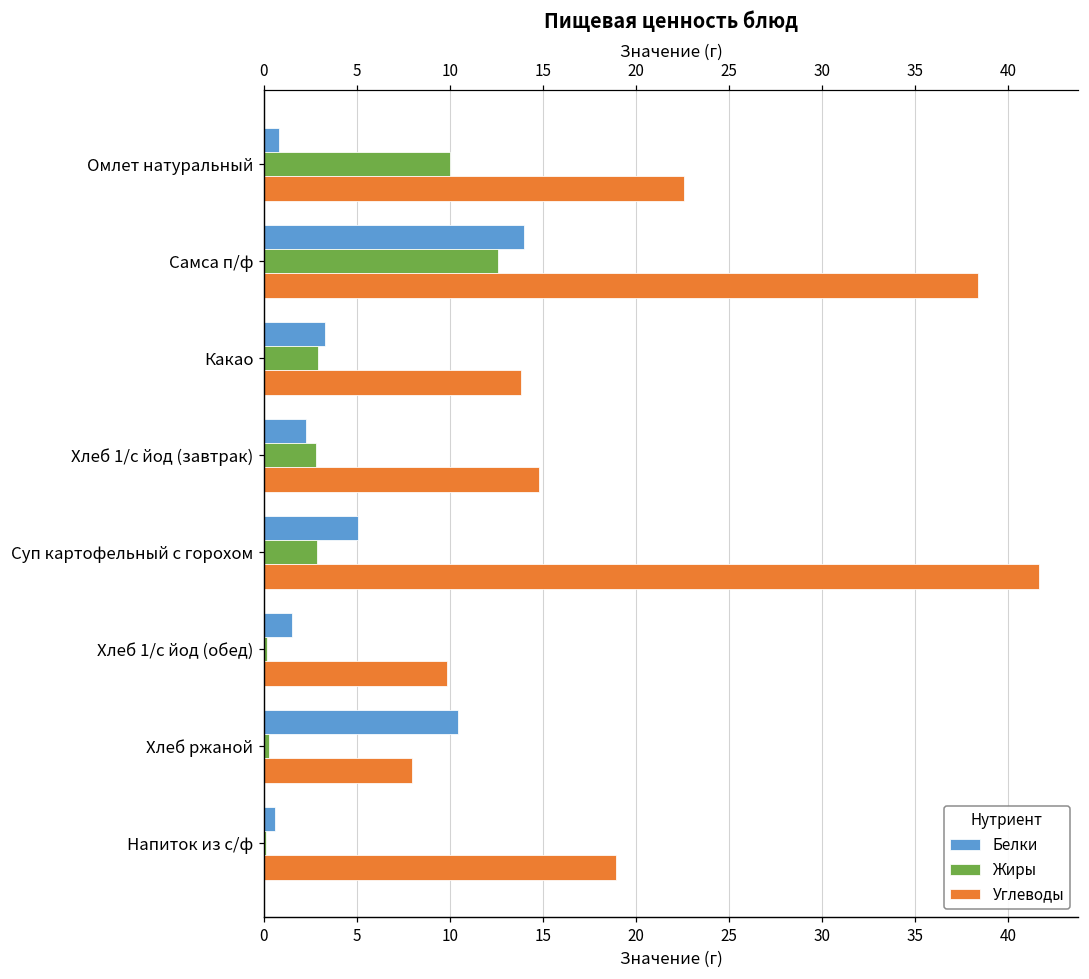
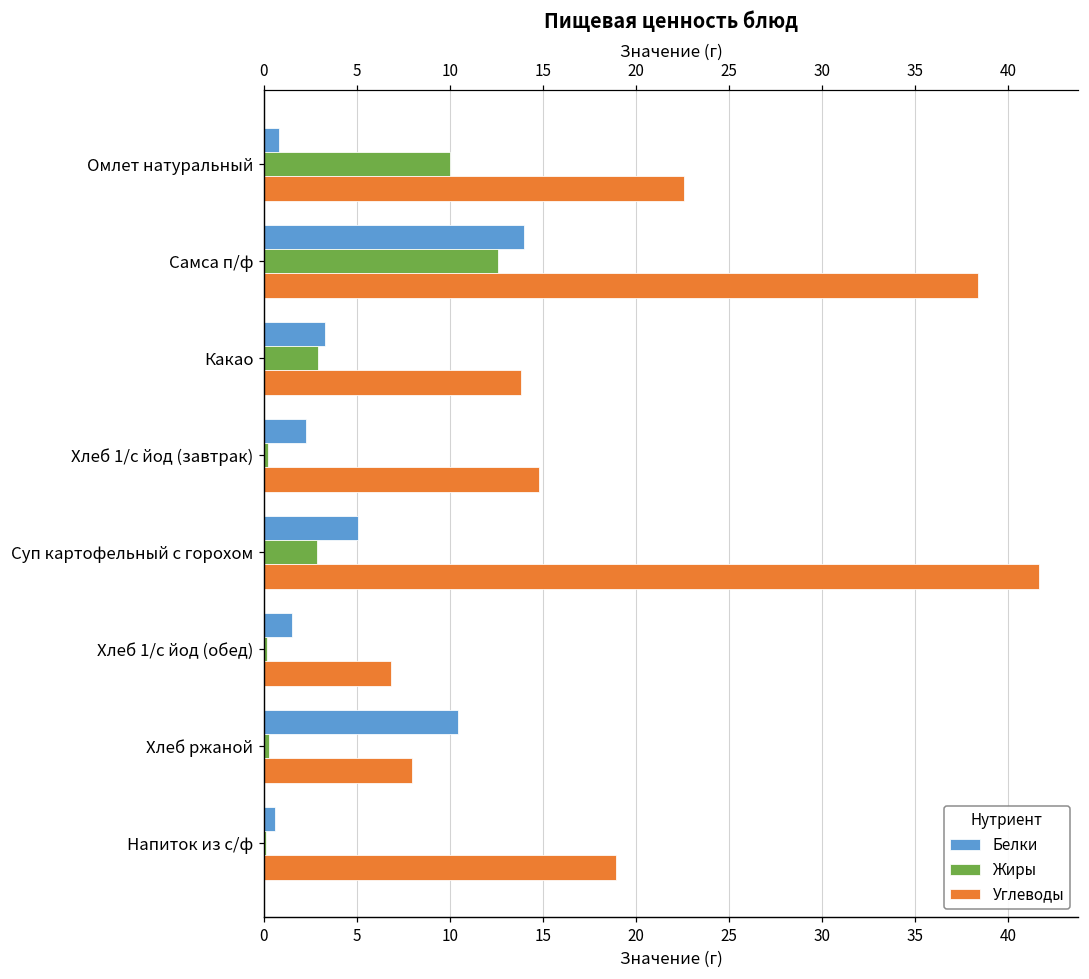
Жиры, Хлеб 1/с йод (завтрак): 2.8 -> 0.2
Углеводы, Хлеб 1/с йод (обед): 9.8 -> 6.8
